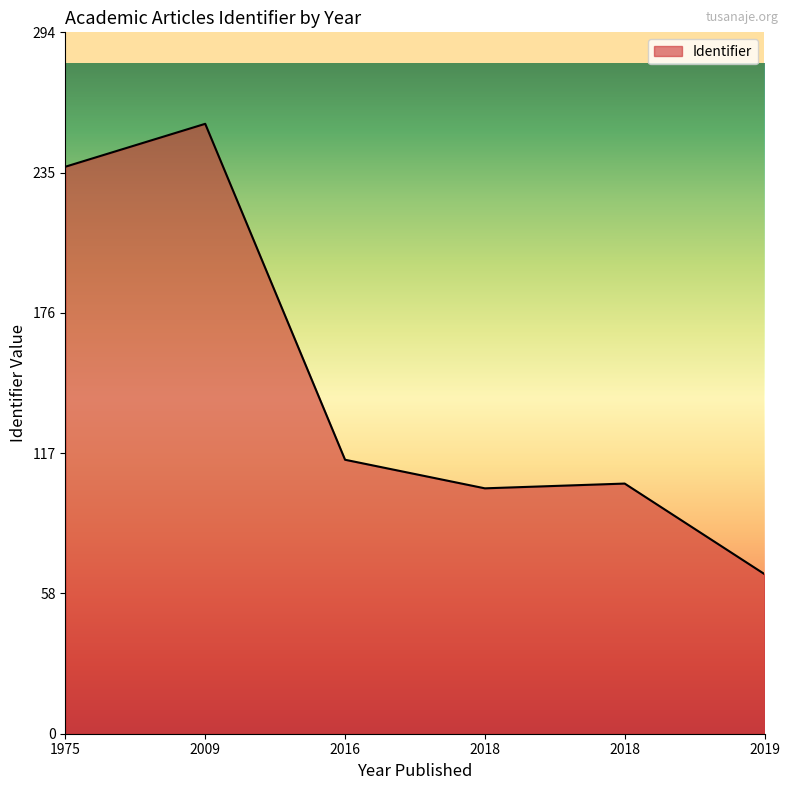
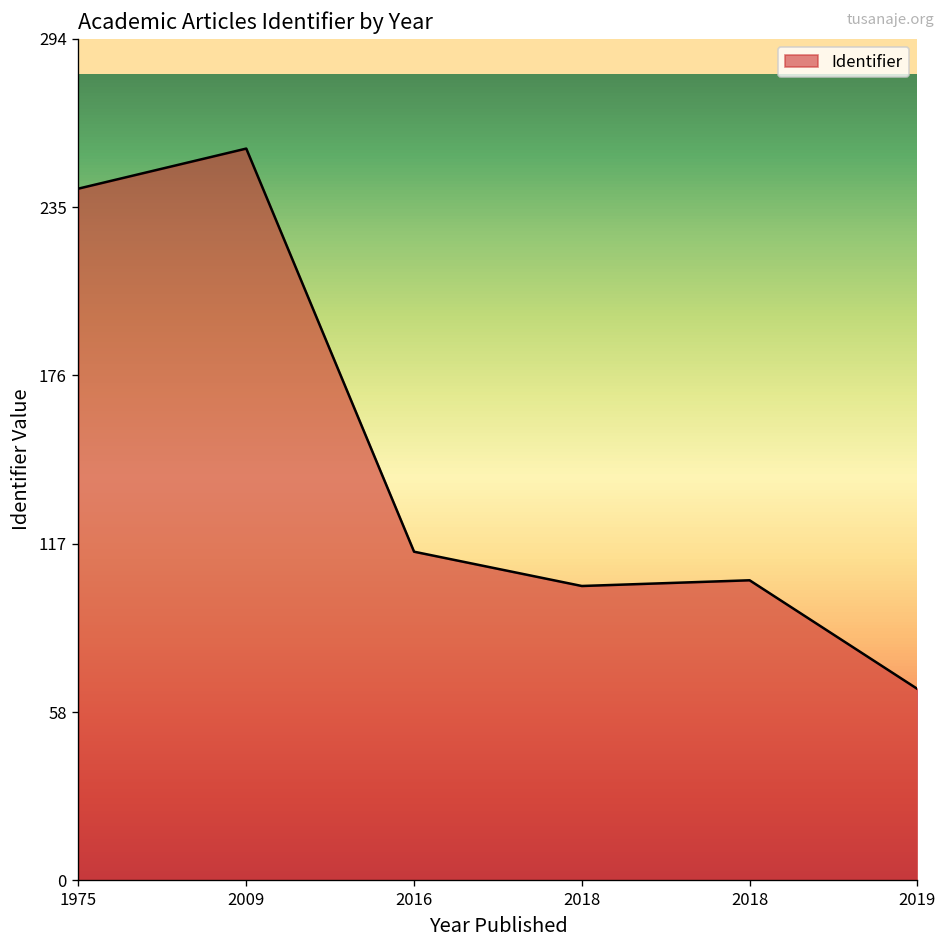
1975: 238 -> 242
